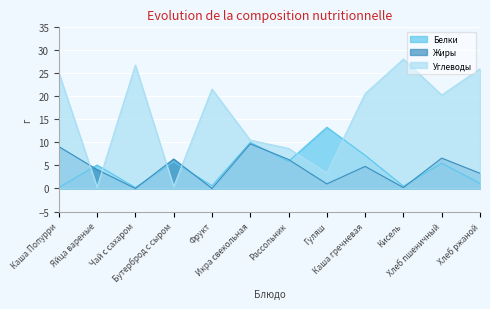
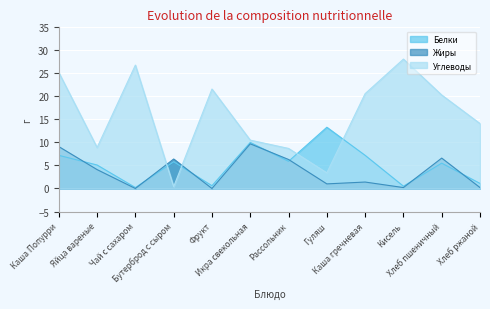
Белки, Каша Попурри: 0 -> 7
Углеводы, Яйца вареные: 0 -> 9
Жиры, Каша гречневая: 5 -> 1
Жиры, Хлеб ржаной: 3 -> 0
Углеводы, Хлеб ржаной: 26 -> 14
